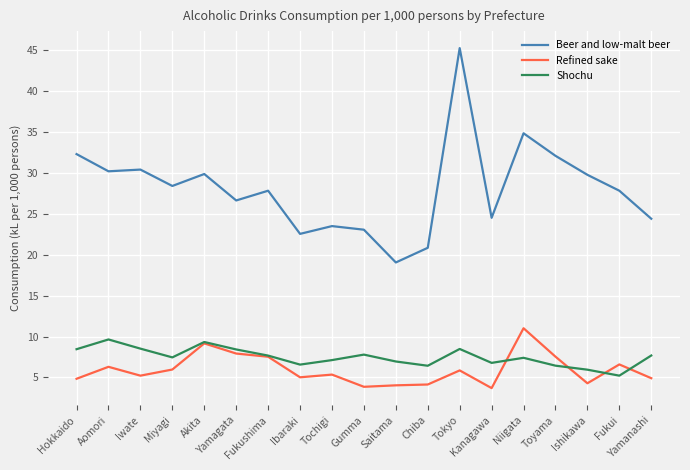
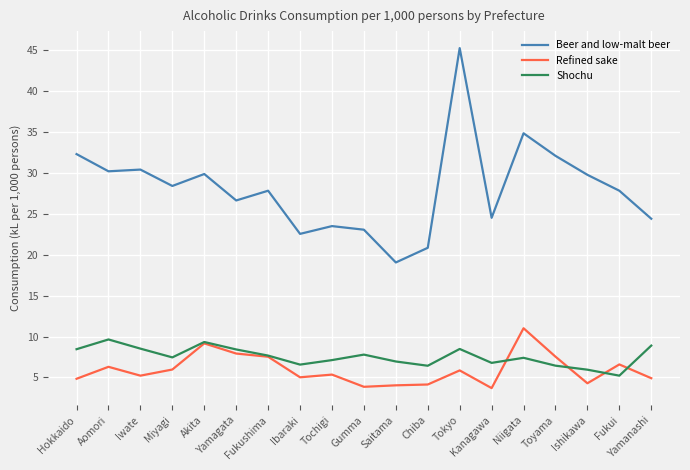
Shochu, Yamanashi: 8 -> 9
